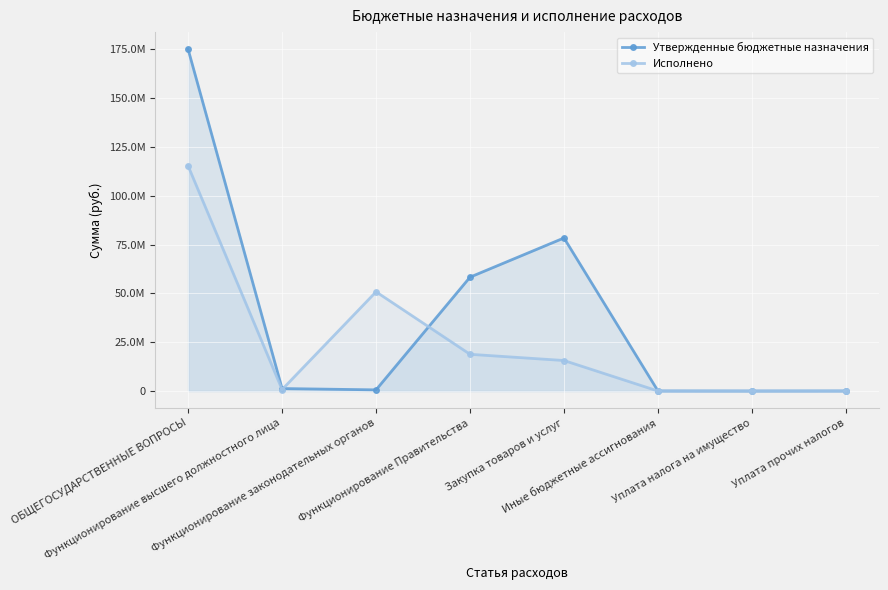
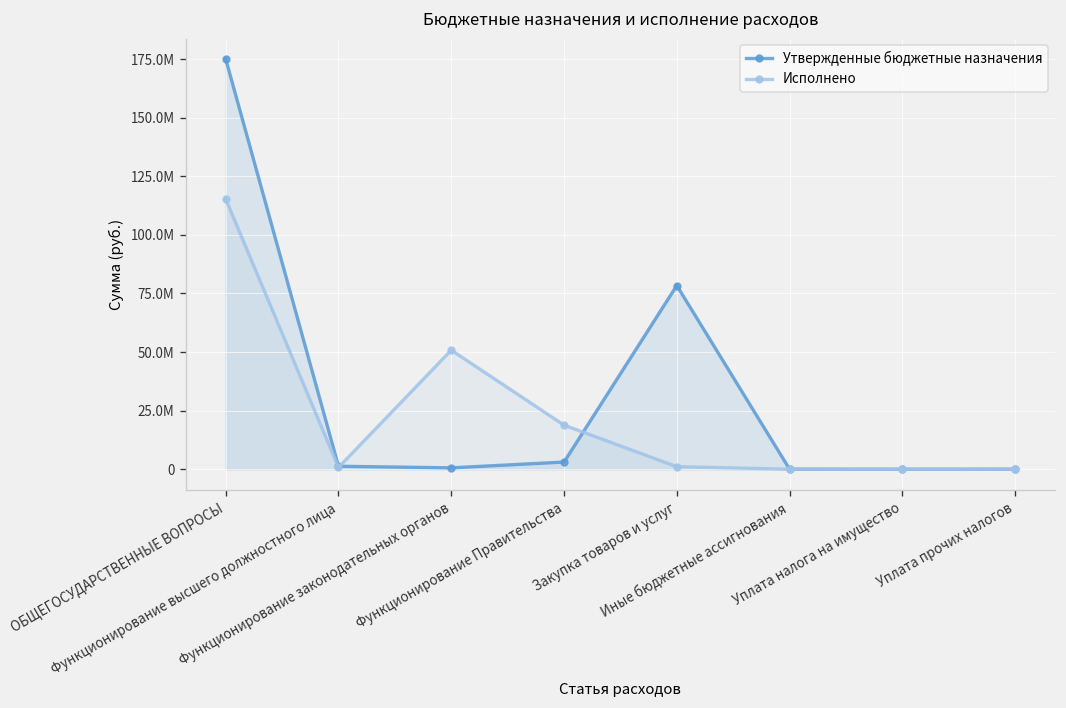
Утвержденные бюджетные назначения, Функционирование Правительства: 58000000 -> 3000000
Исполнено, Закупка товаров и услуг: 16000000 -> 1000000
